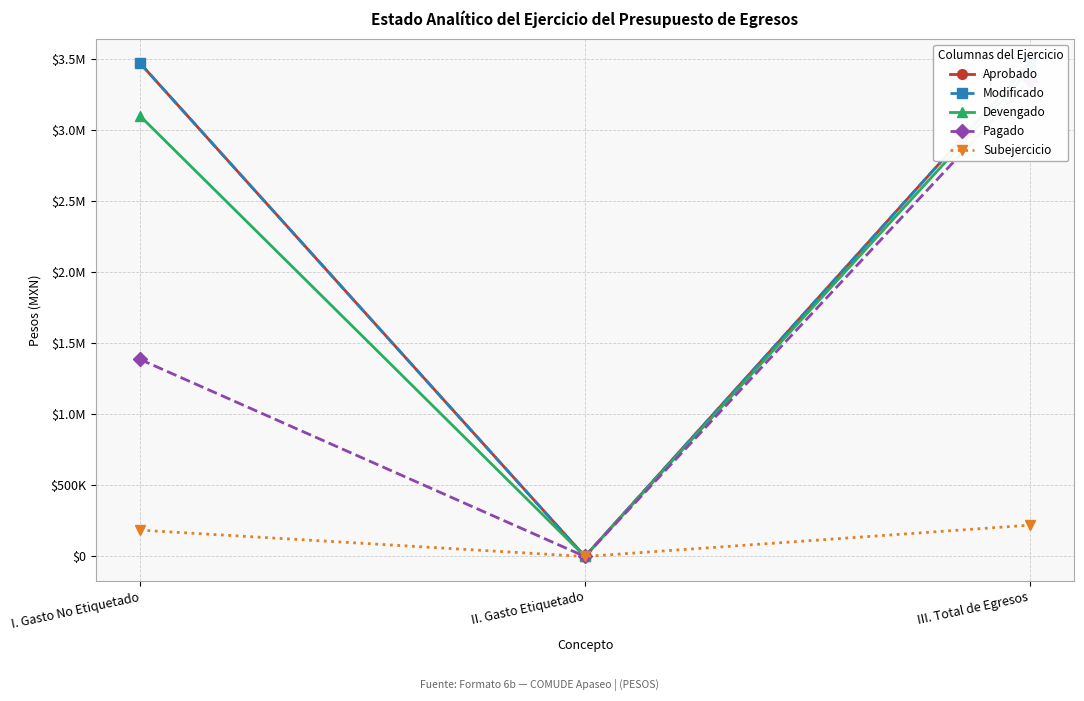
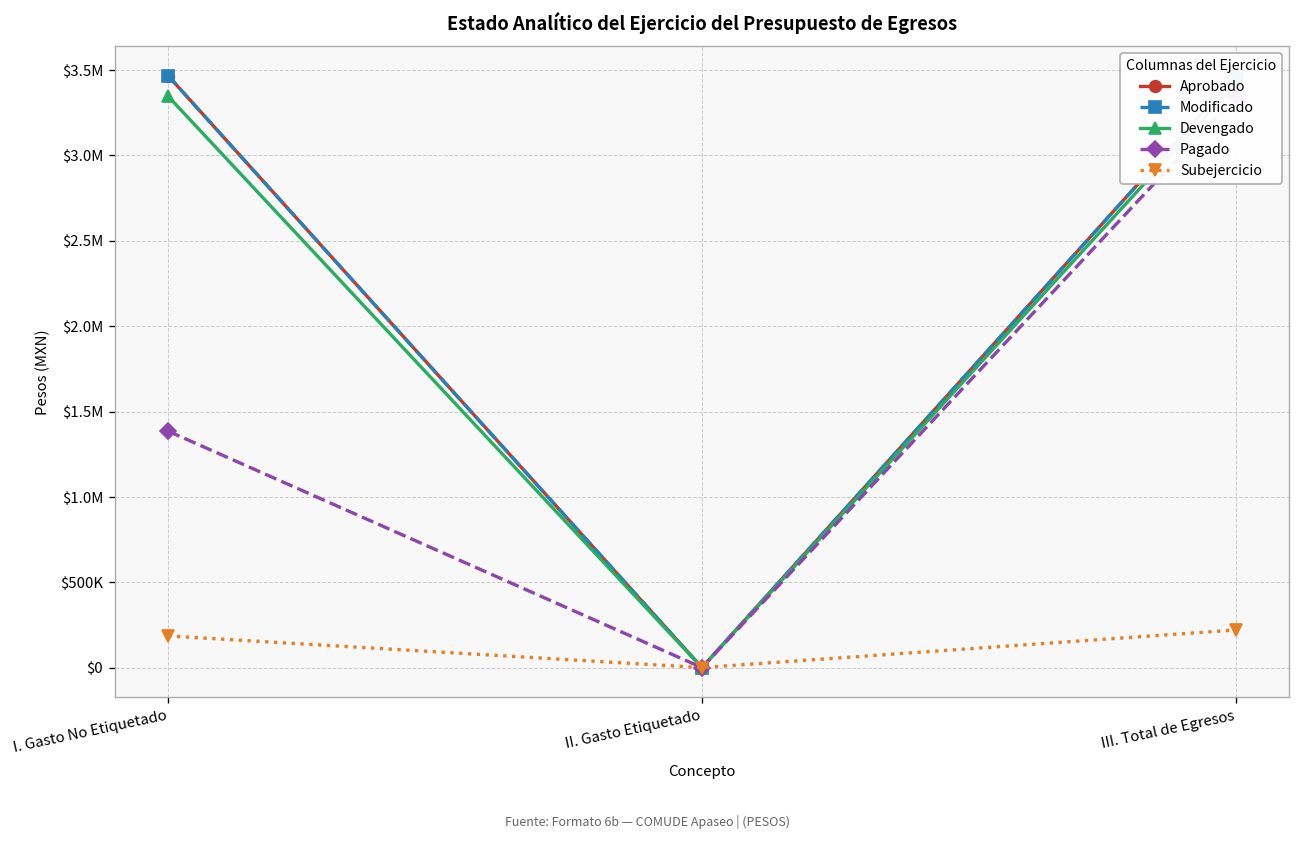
Devengado, I. Gasto No Etiquetado: $3100000 -> $3350000
